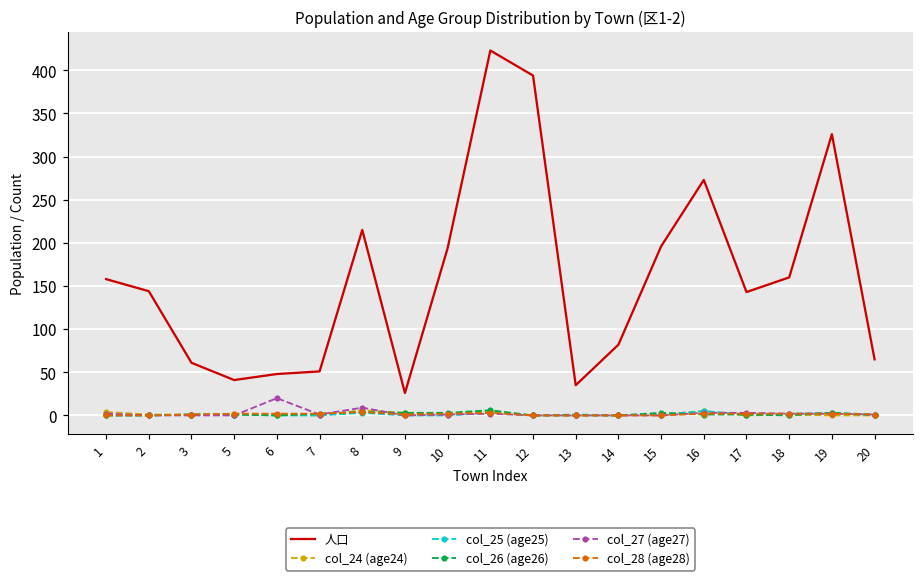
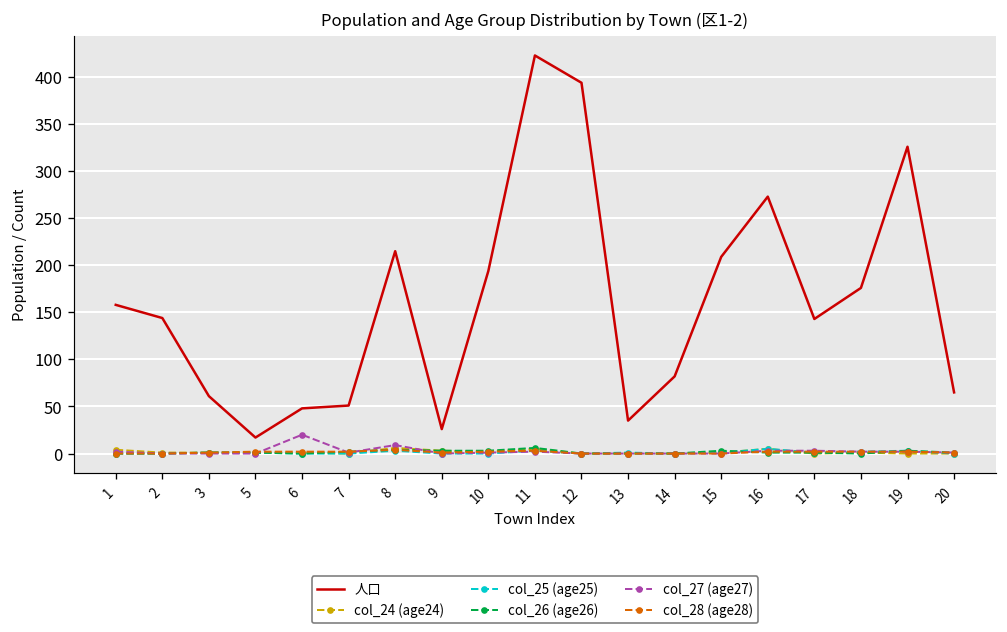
人口, 5: 40 -> 20
人口, 15: 200 -> 210
人口, 18: 160 -> 180
